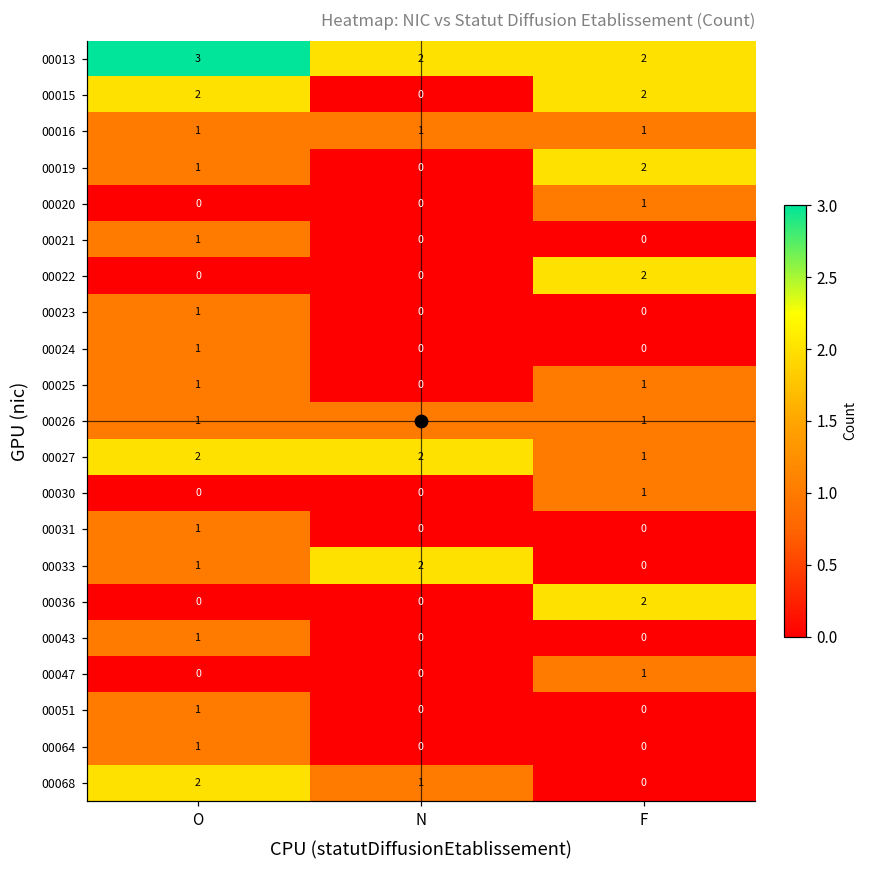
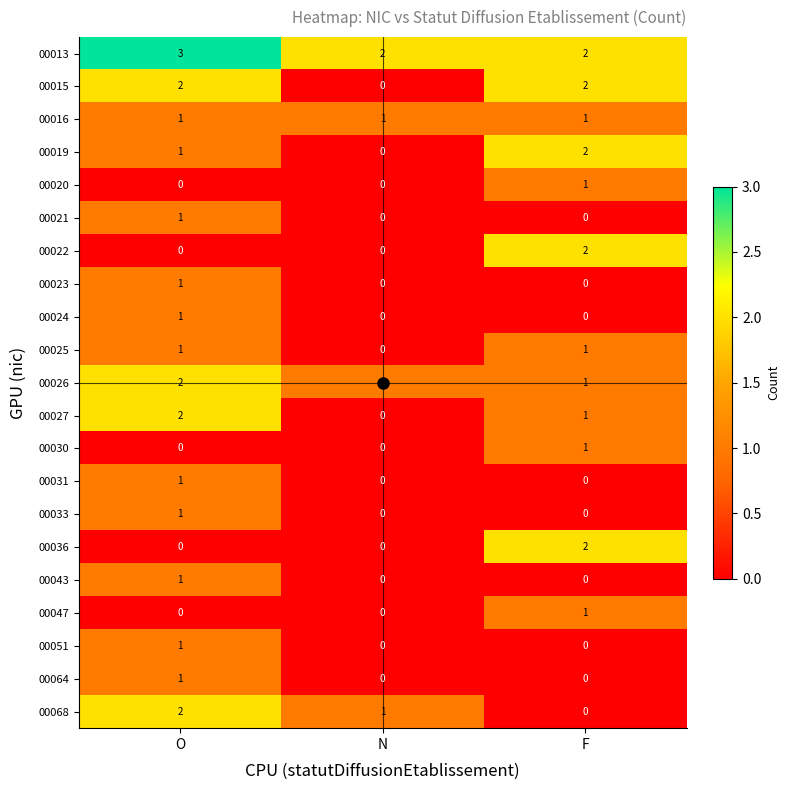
00026, O: 1 -> 2
00027, N: 2 -> 0
00033, N: 2 -> 0
